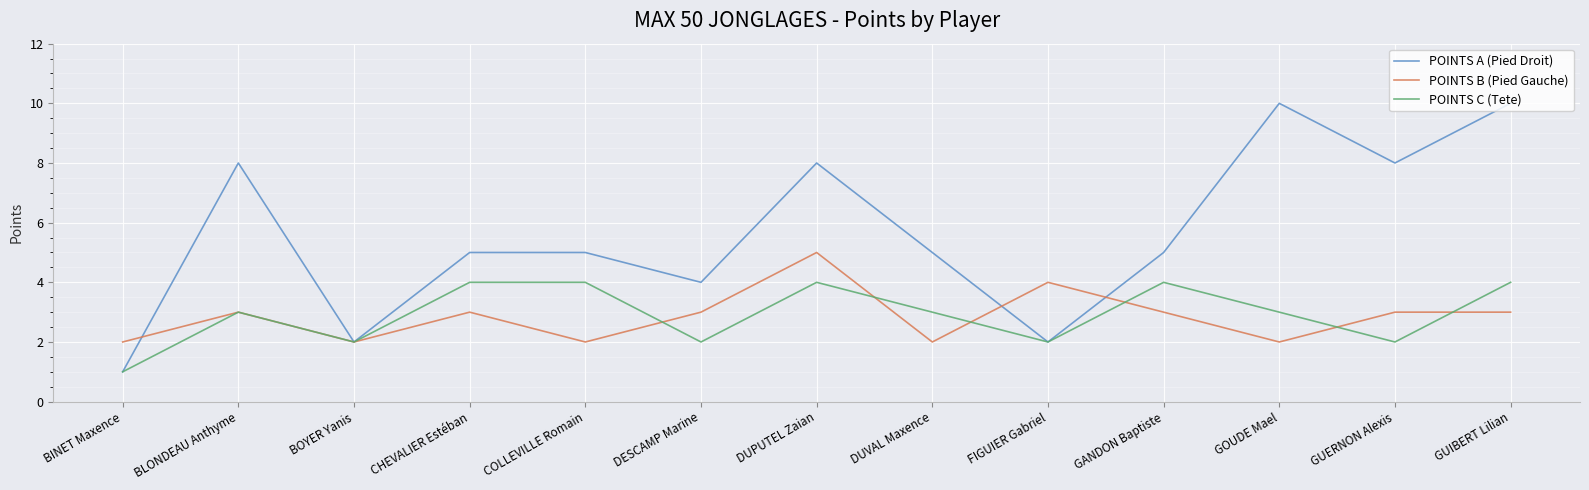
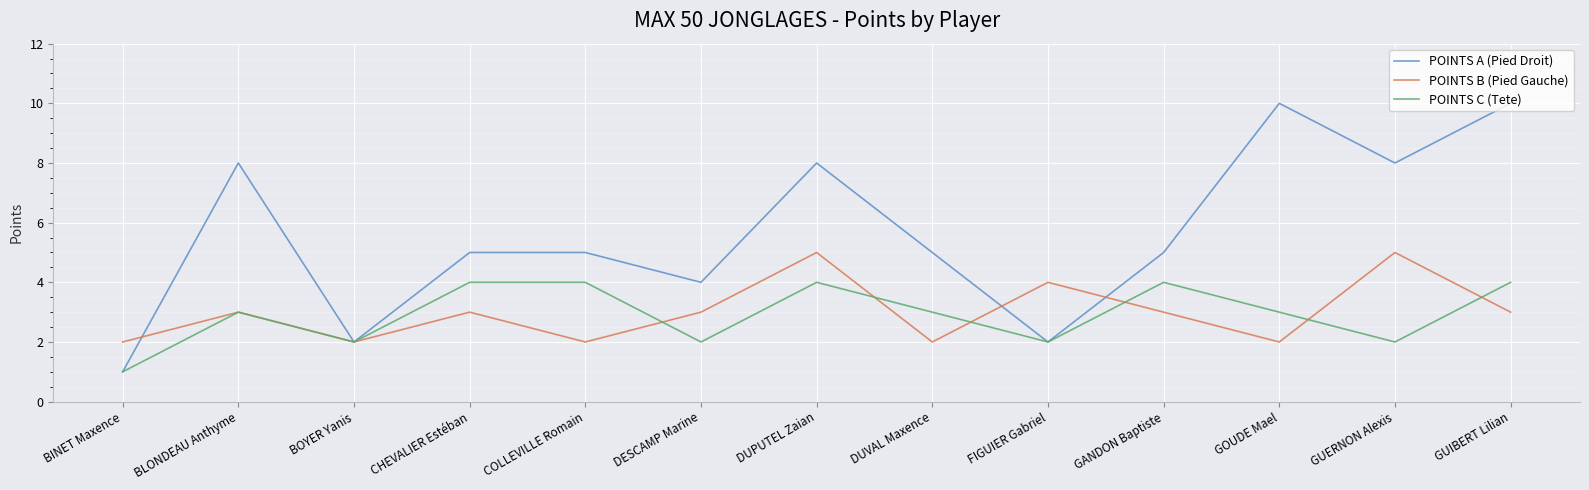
POINTS B (Pied Gauche), GUERNON Alexis: 3 -> 5
